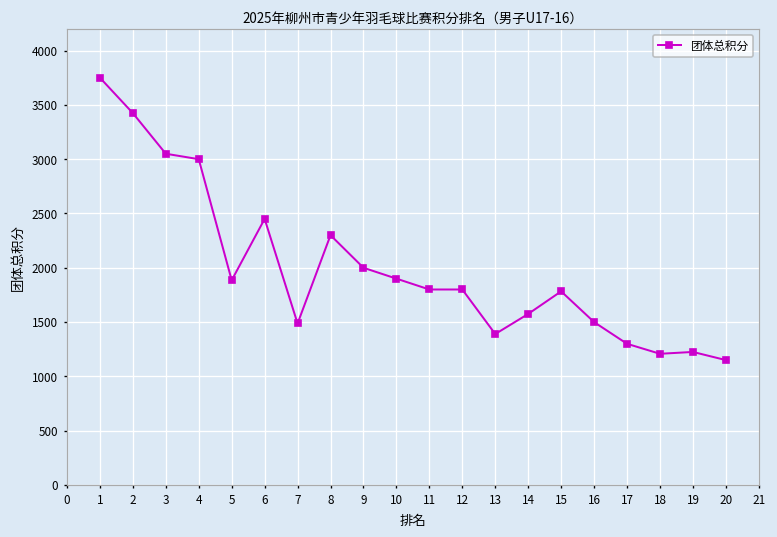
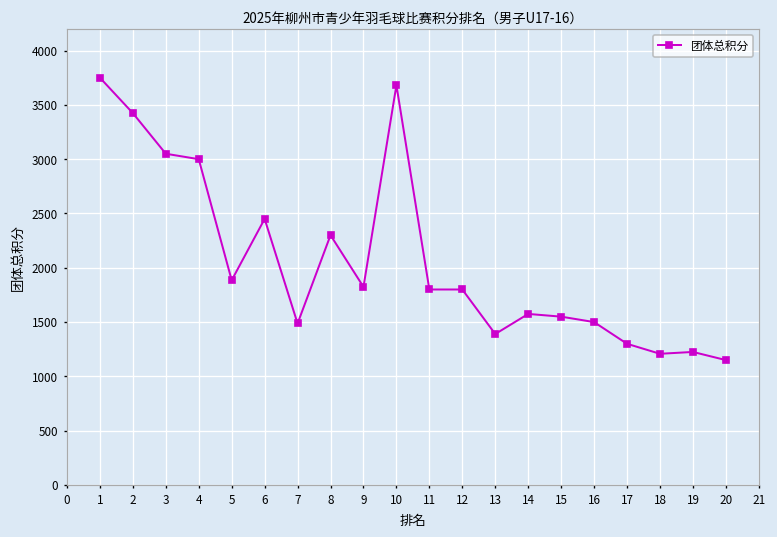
9: 2000 -> 1800
10: 1900 -> 3700
15: 1800 -> 1600
